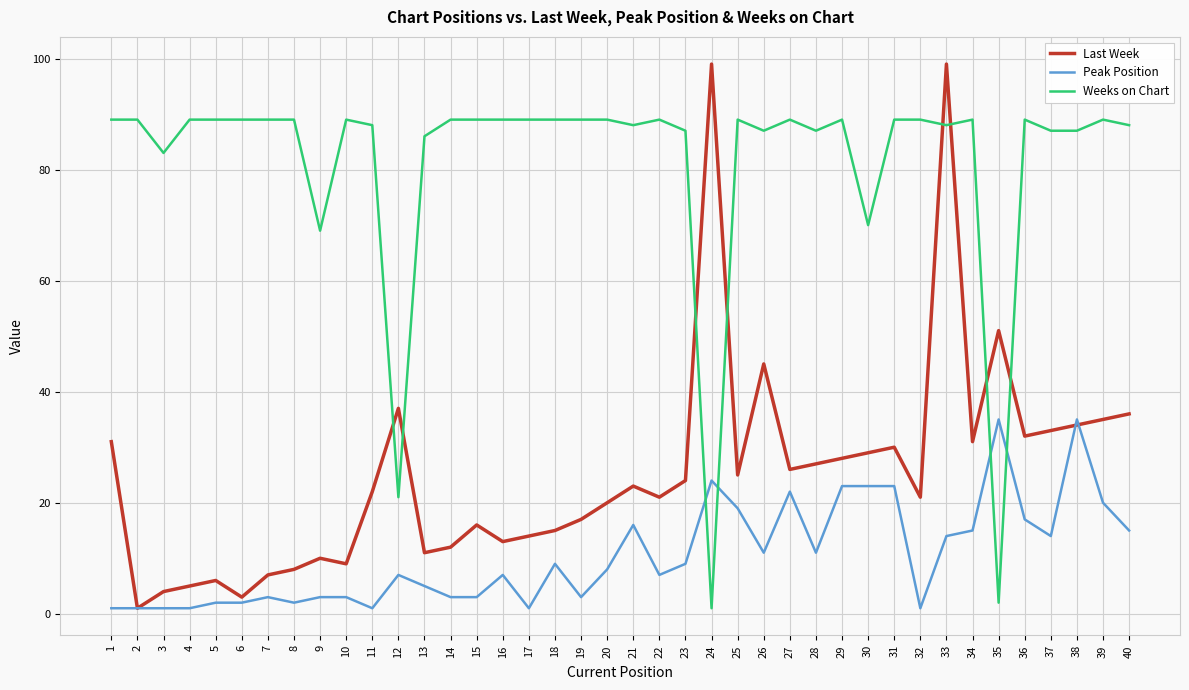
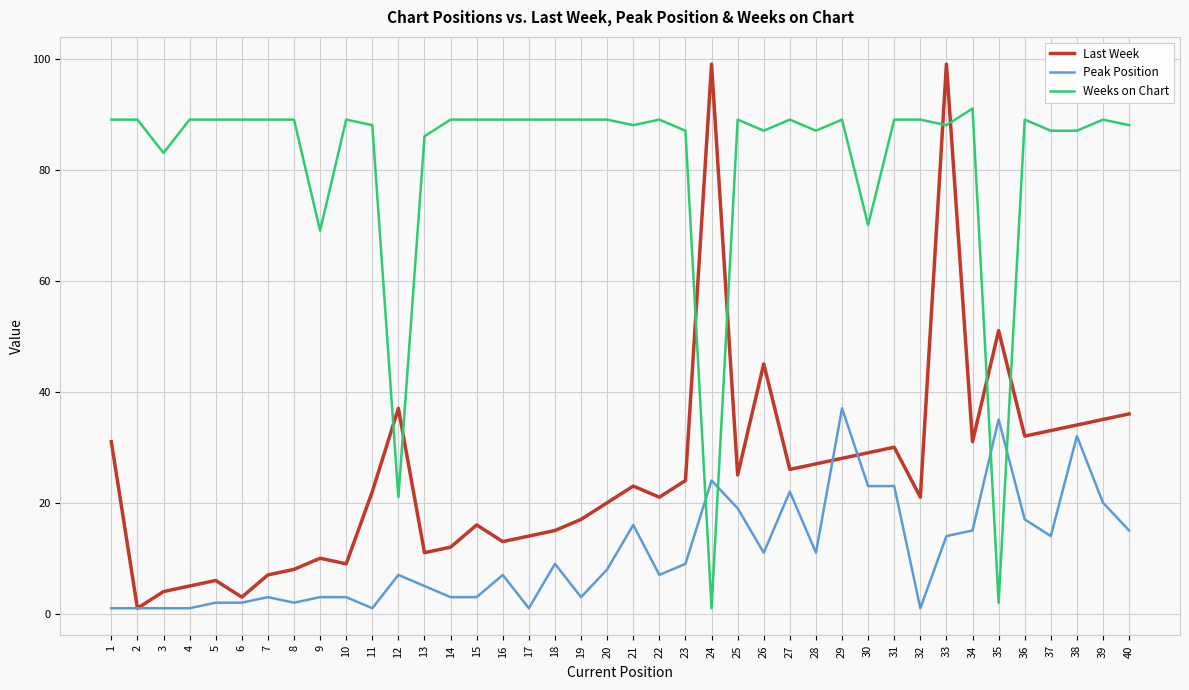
Peak Position, 29: 23 -> 37
Weeks on Chart, 34: 89 -> 91
Peak Position, 38: 35 -> 32
